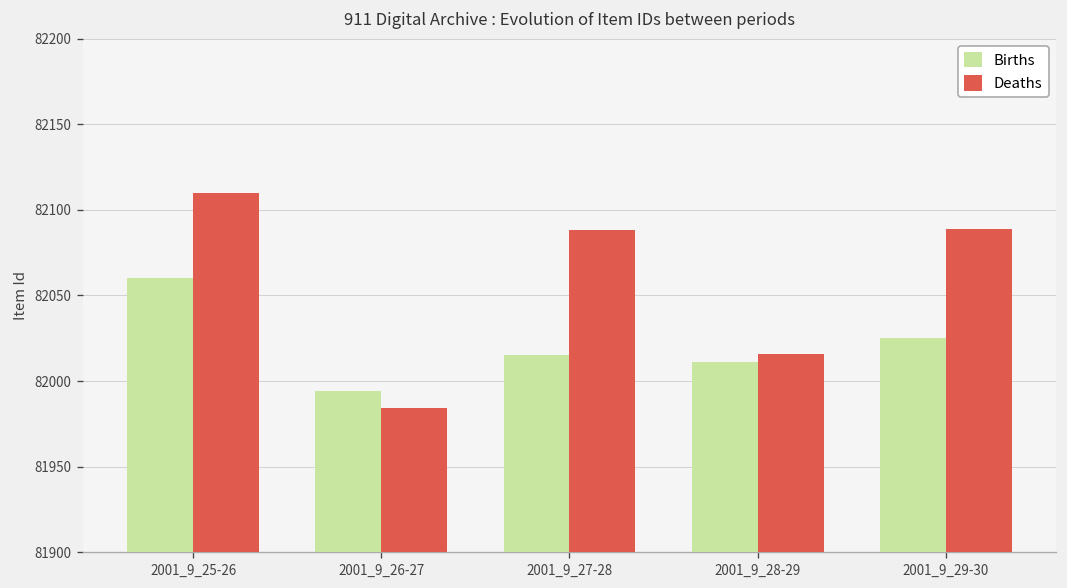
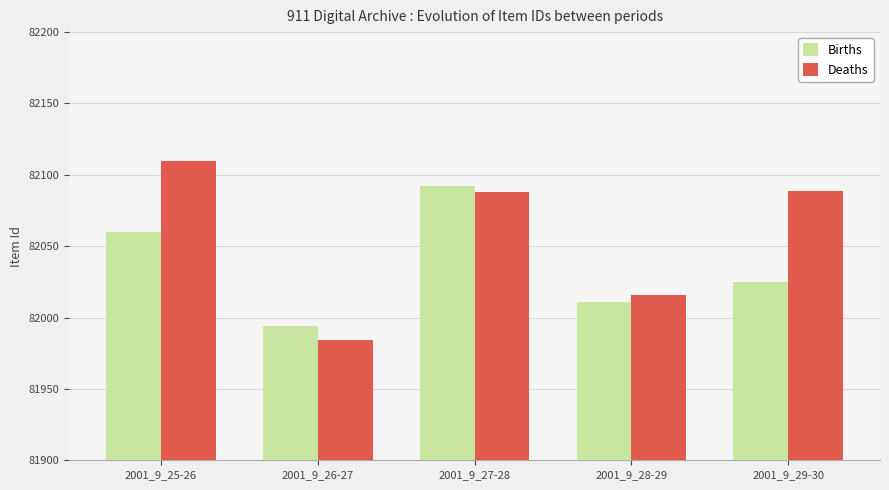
Births, 2001_9_27-28: 82015 -> 82092
